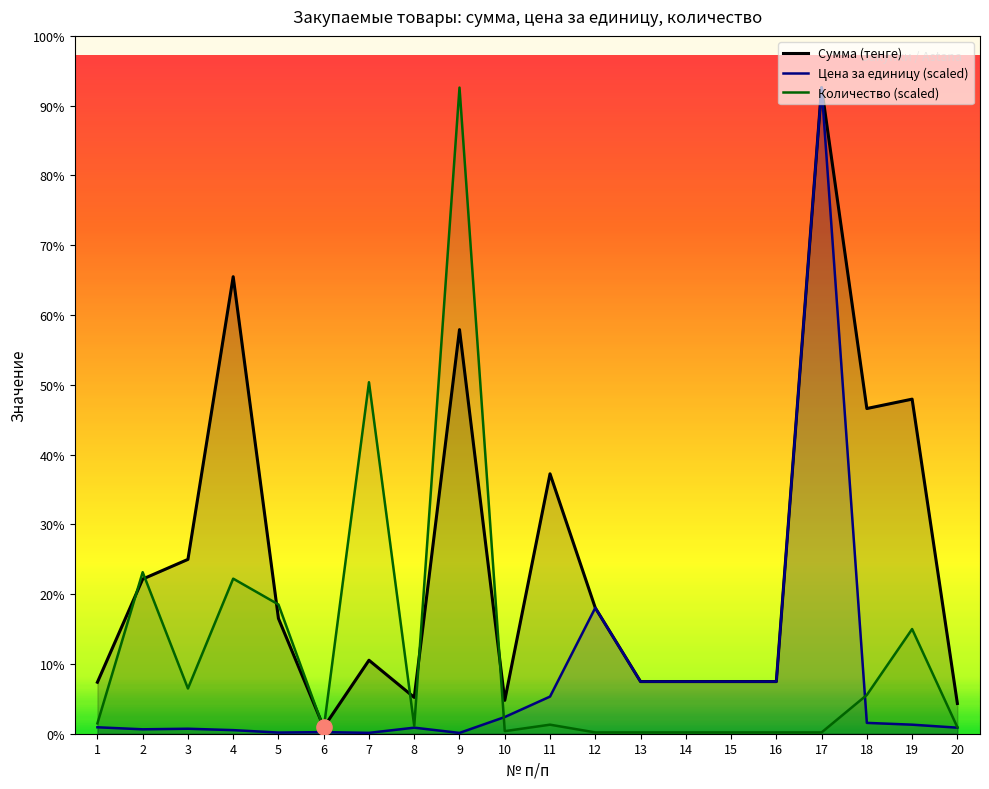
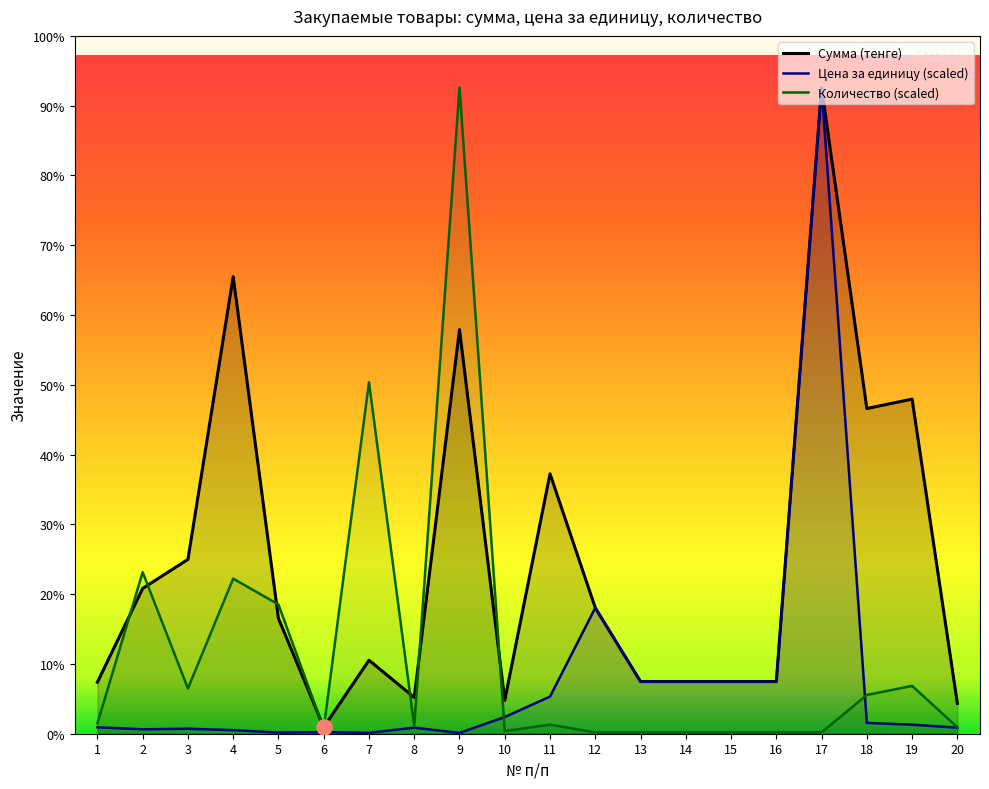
Сумма (тенге), 2: 22% -> 21%
Количество (scaled), 19: 15% -> 7%
